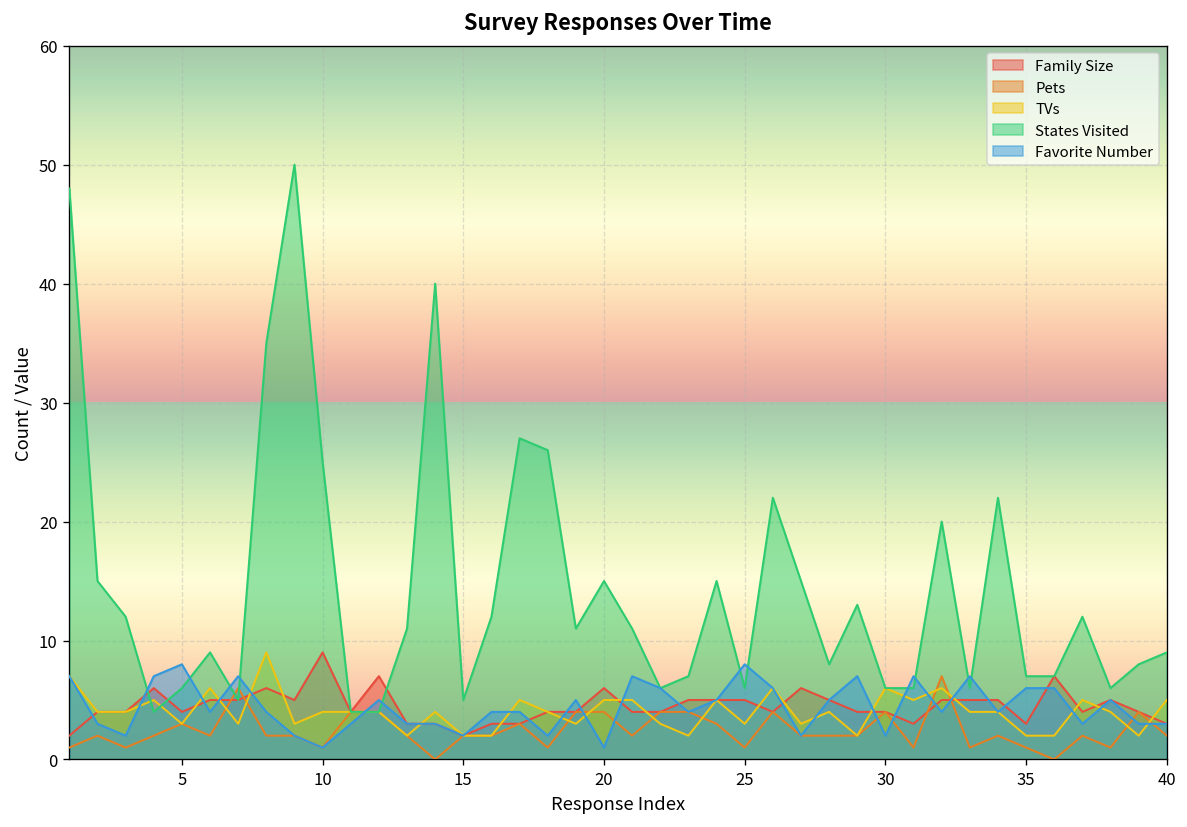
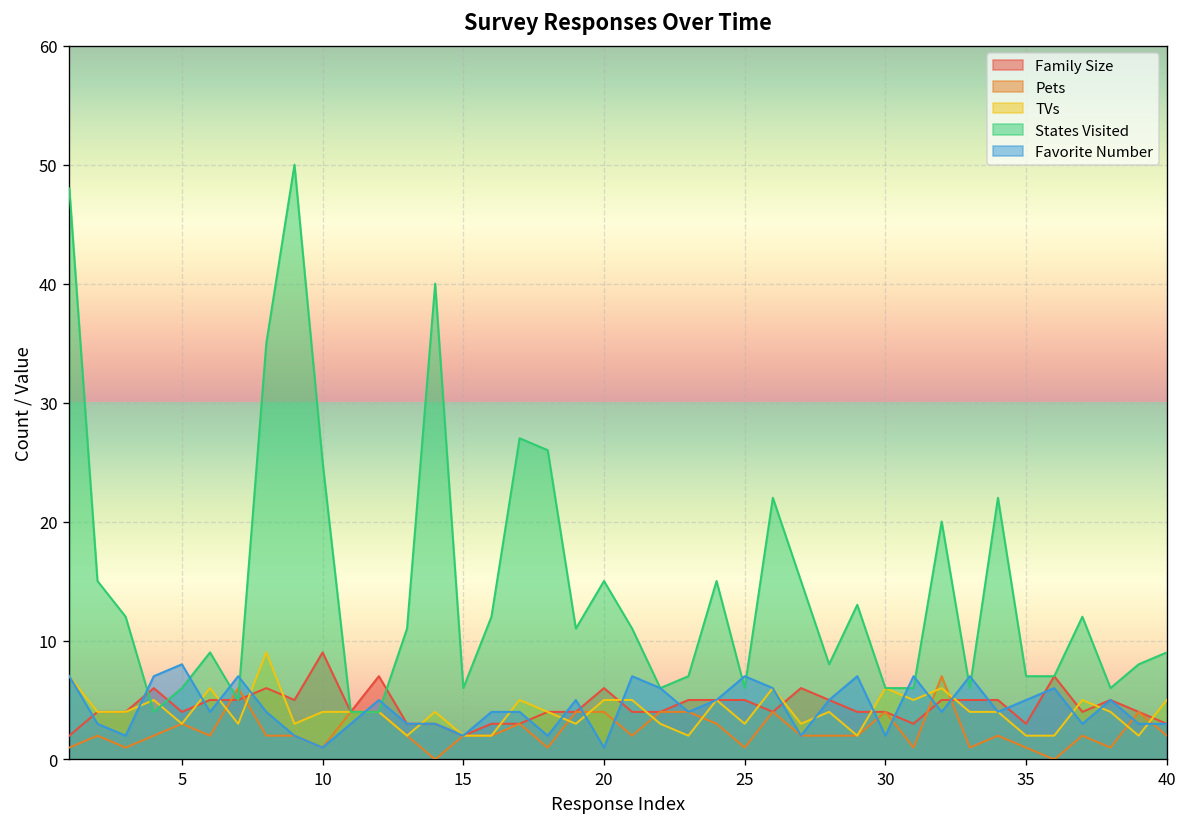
States Visited, 15: 5 -> 6
Favorite Number, 25: 8 -> 7
Favorite Number, 35: 6 -> 5
